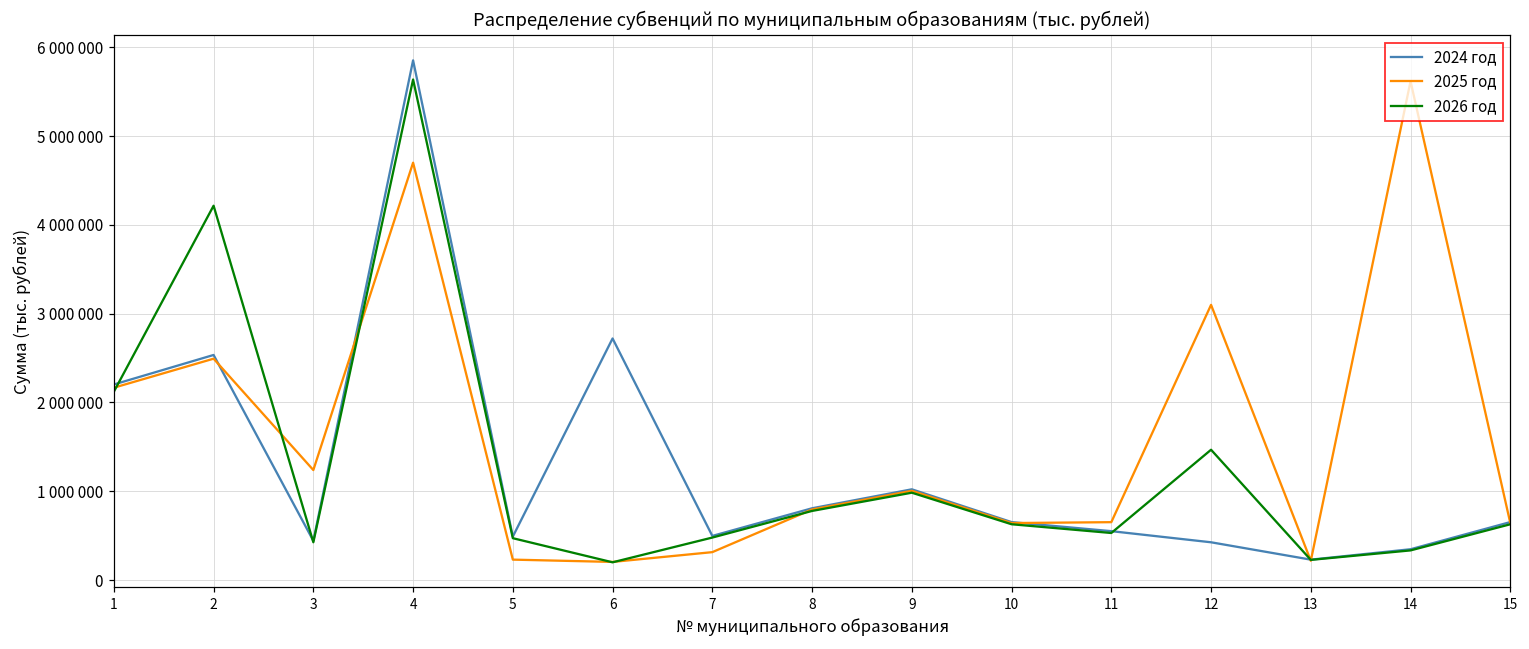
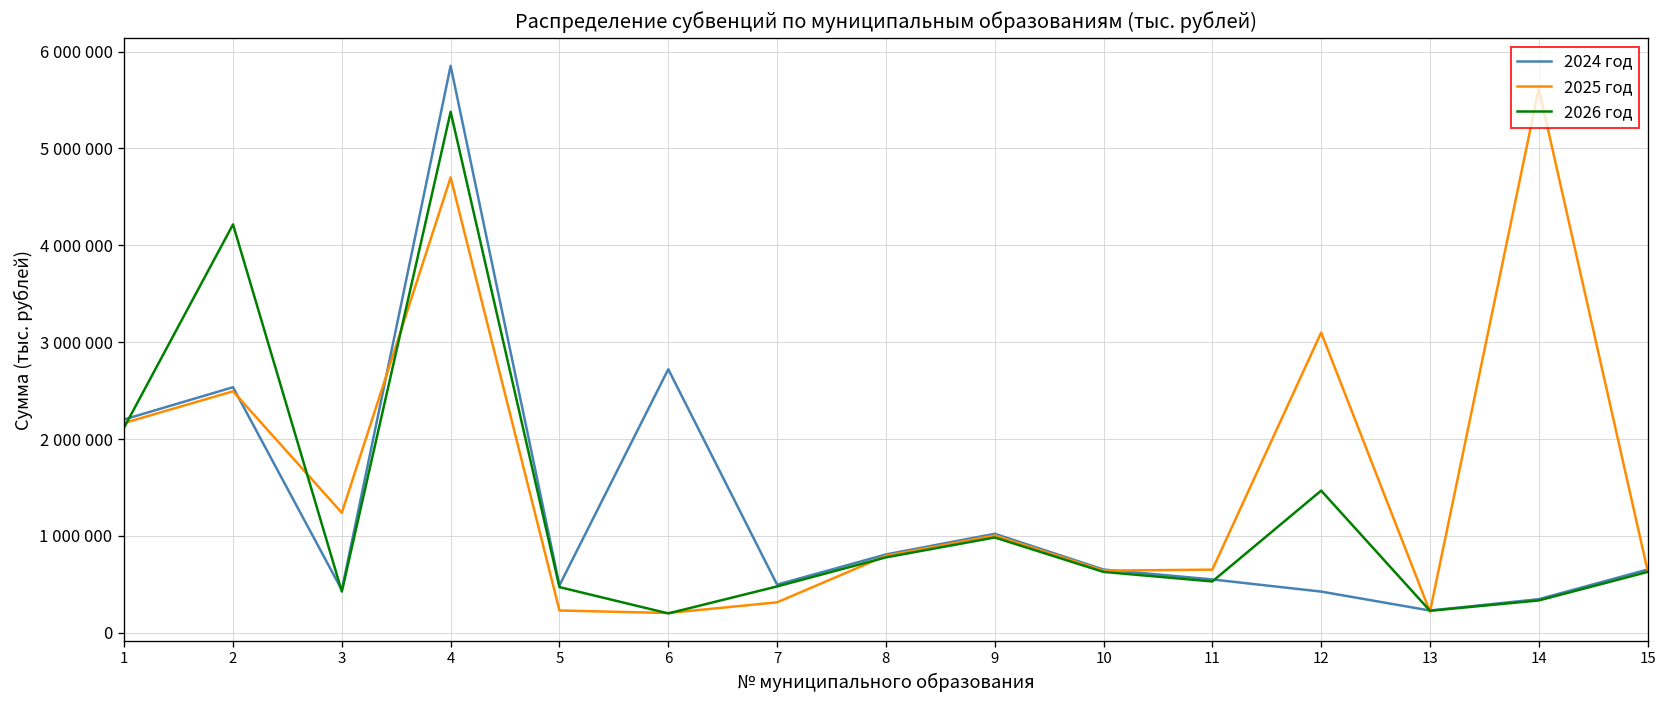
2026 год, 4: 5600000 -> 5400000
